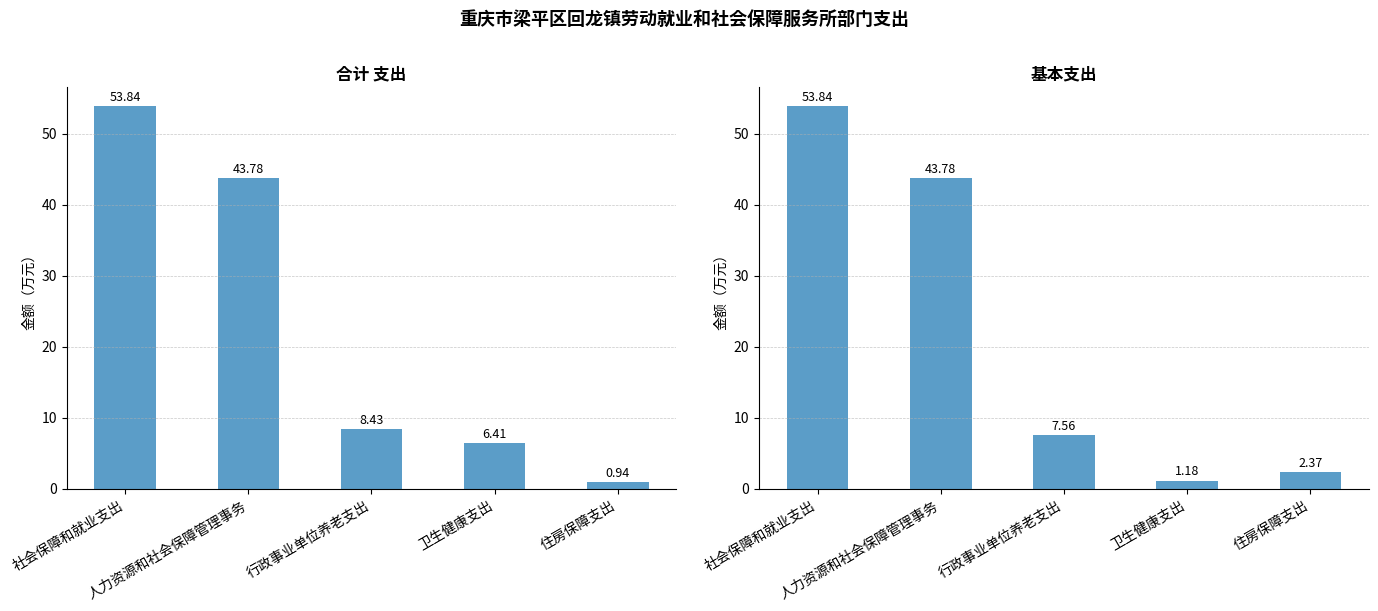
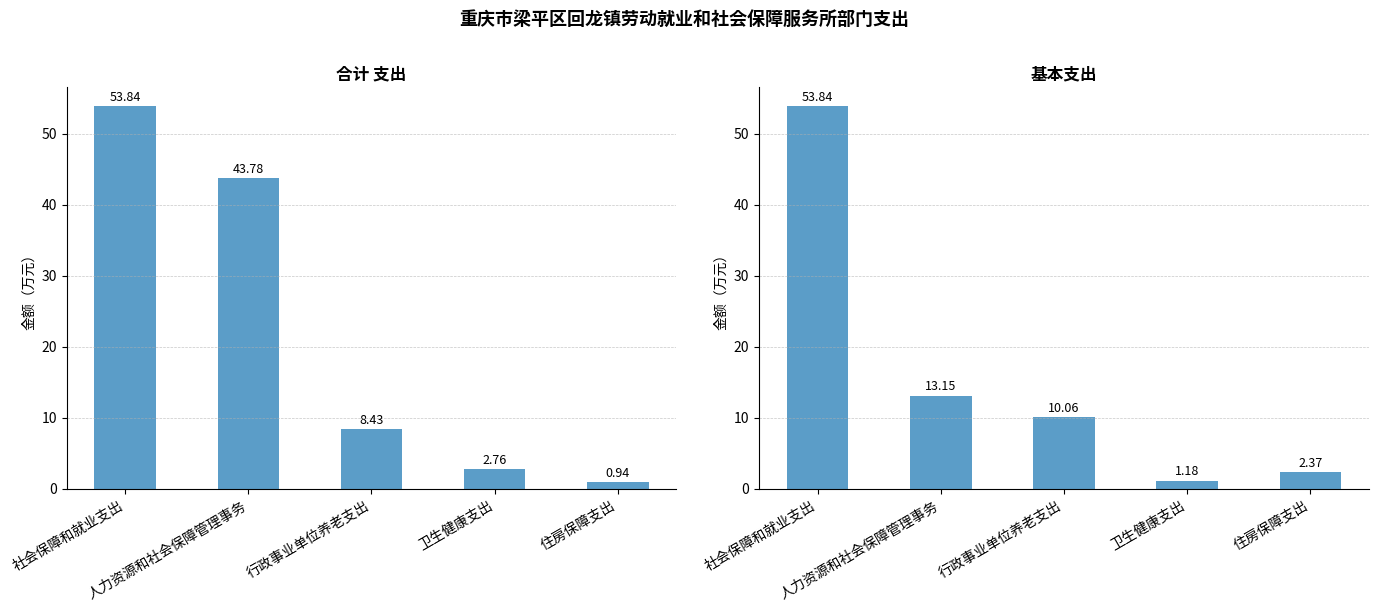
合计 支出, 卫生健康支出: 6.41 -> 2.76
基本支出, 人力资源和社会保障管理事务: 43.78 -> 13.15
基本支出, 行政事业单位养老支出: 7.56 -> 10.06
